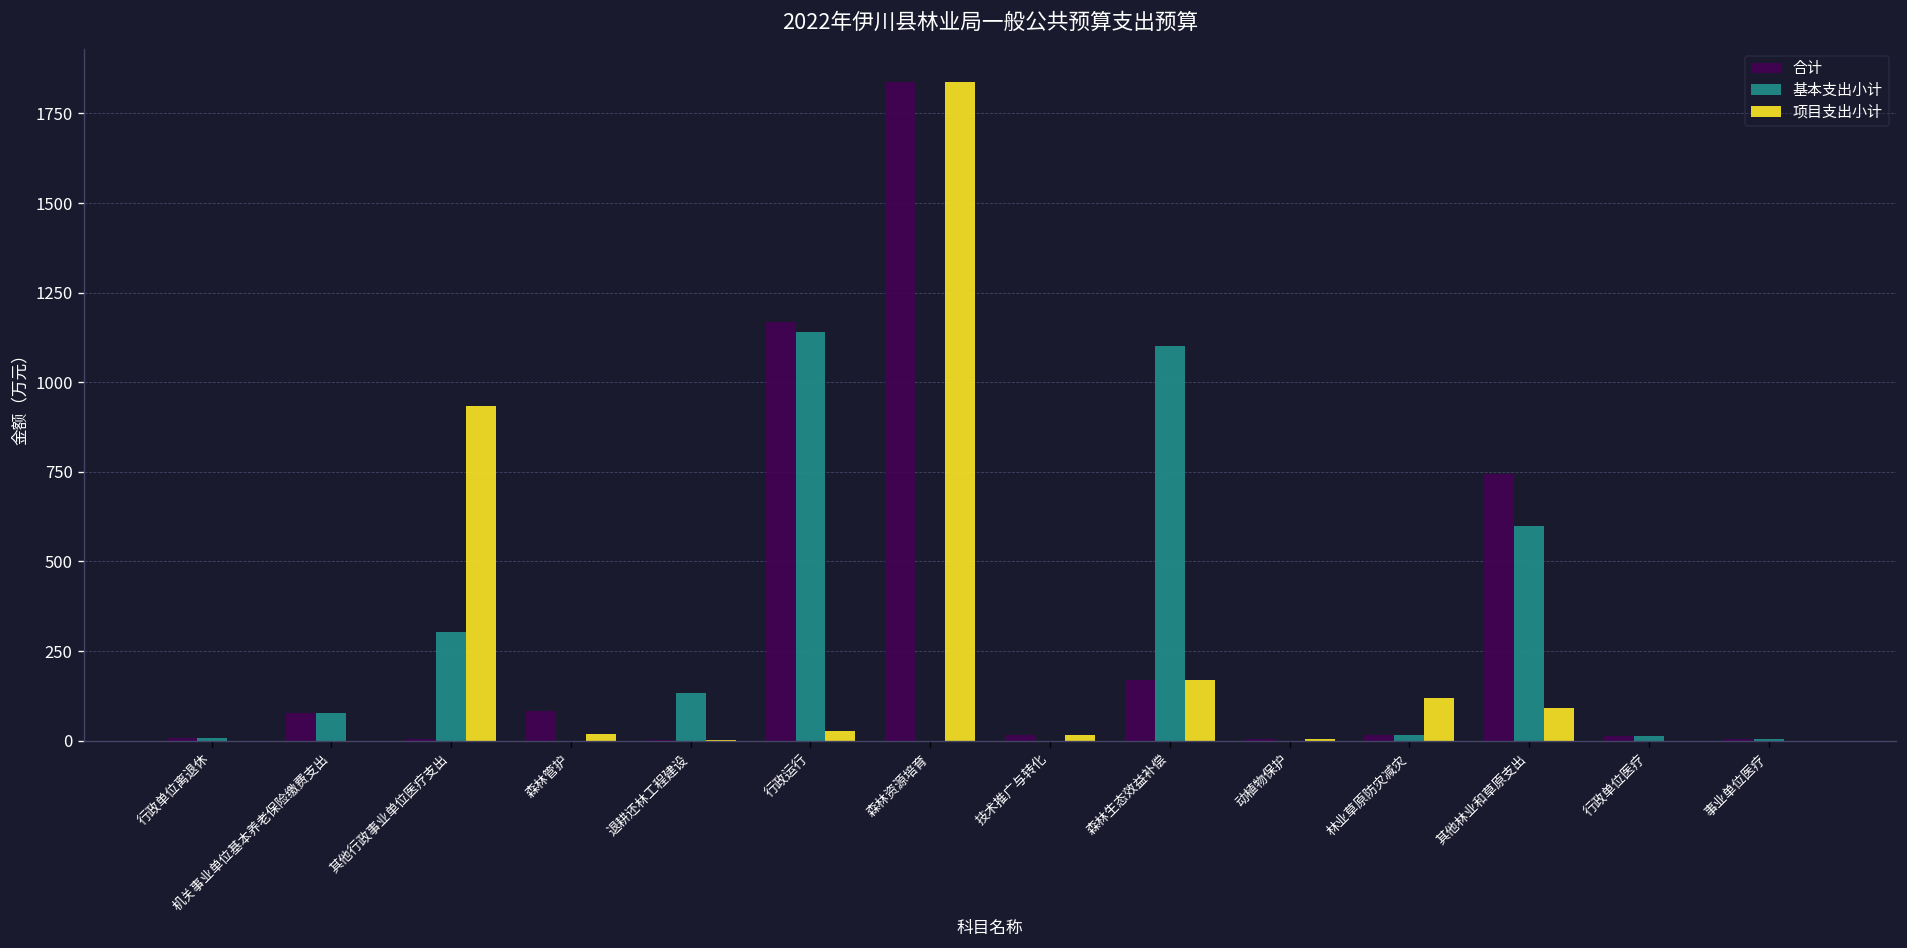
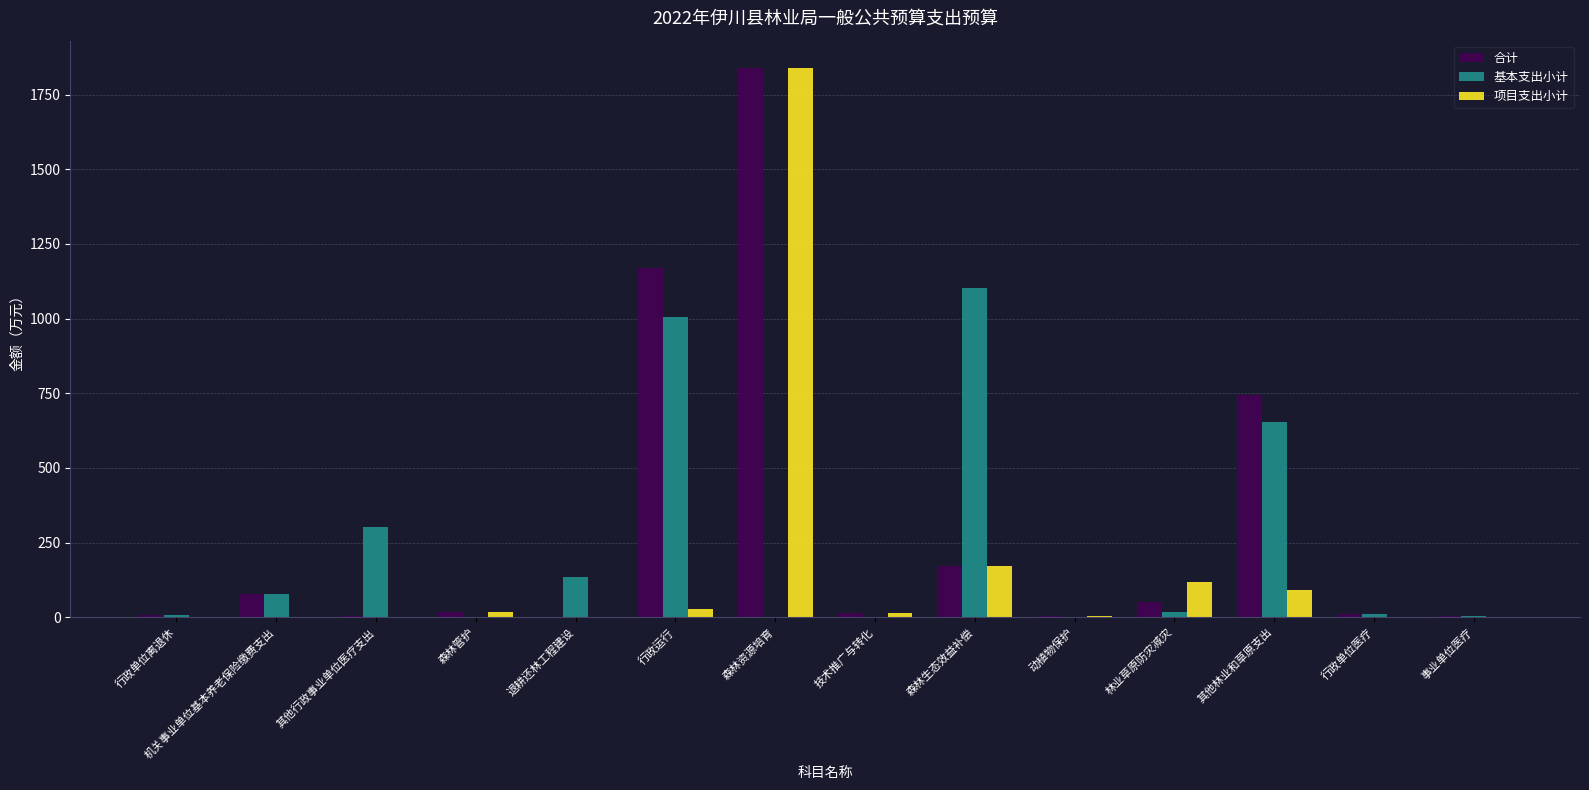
项目支出小计, 其他行政事业单位医疗支出: 930 -> 0
合计, 森林管护: 80 -> 20
基本支出小计, 行政运行: 1140 -> 1010
合计, 林业草原防灾减灾: 20 -> 50
基本支出小计, 其他林业和草原支出: 600 -> 650
